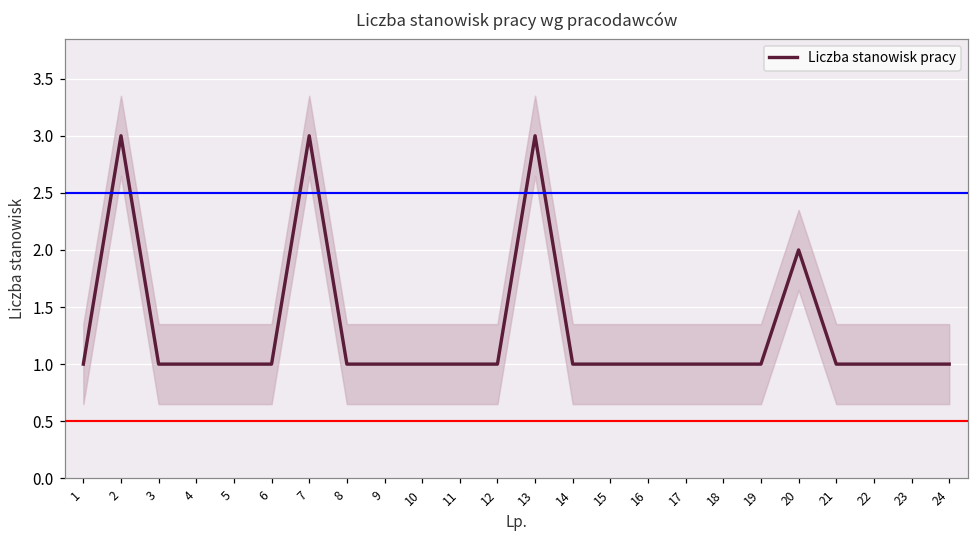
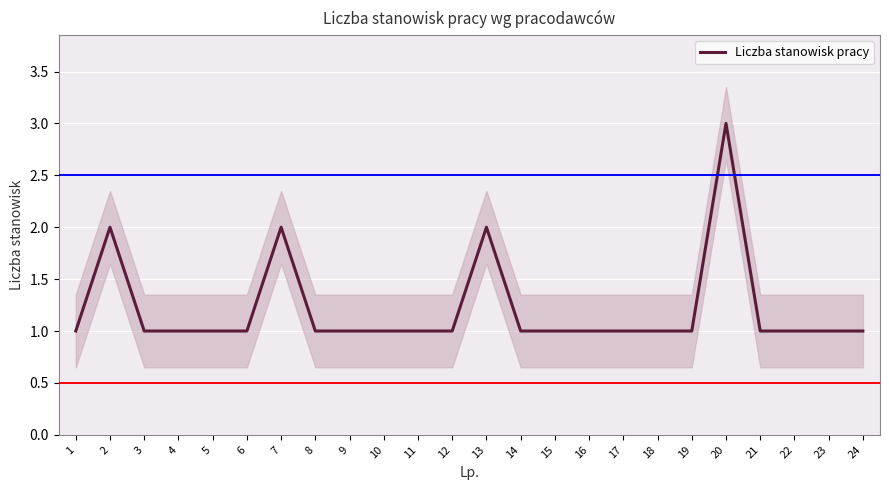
Liczba stanowisk pracy, 2: 3 -> 2
Liczba stanowisk pracy, 7: 3 -> 2
Liczba stanowisk pracy, 13: 3 -> 2
Liczba stanowisk pracy, 20: 2 -> 3
